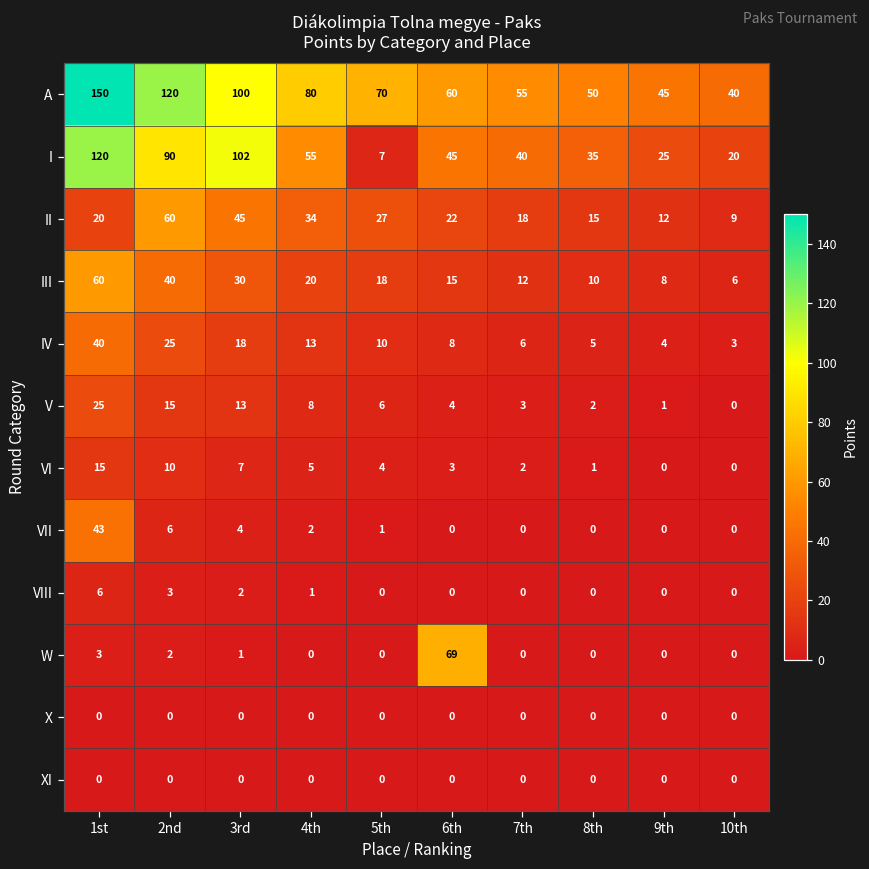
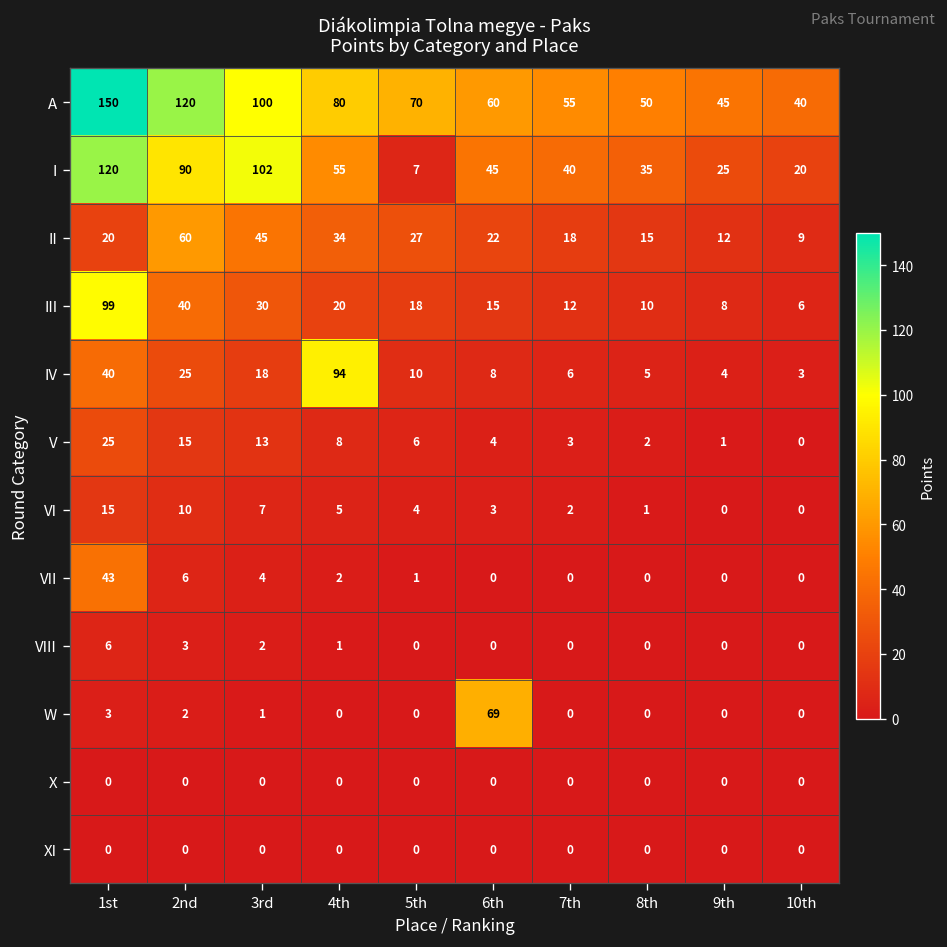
III, 1st: 60 -> 99
IV, 4th: 13 -> 94
